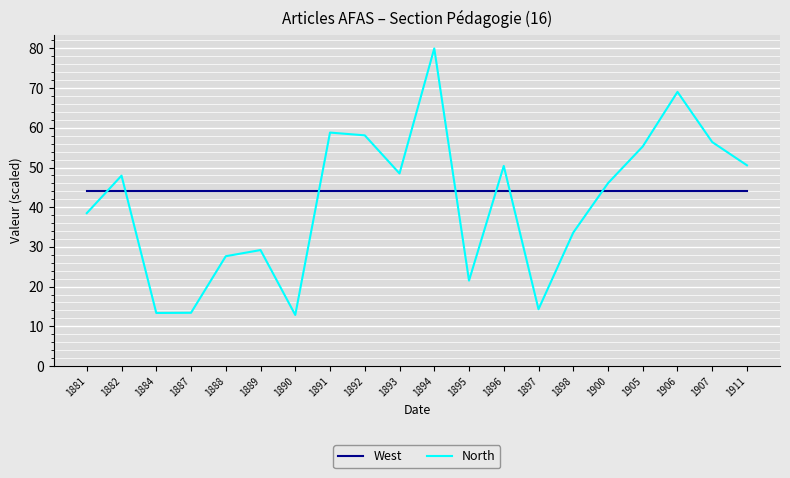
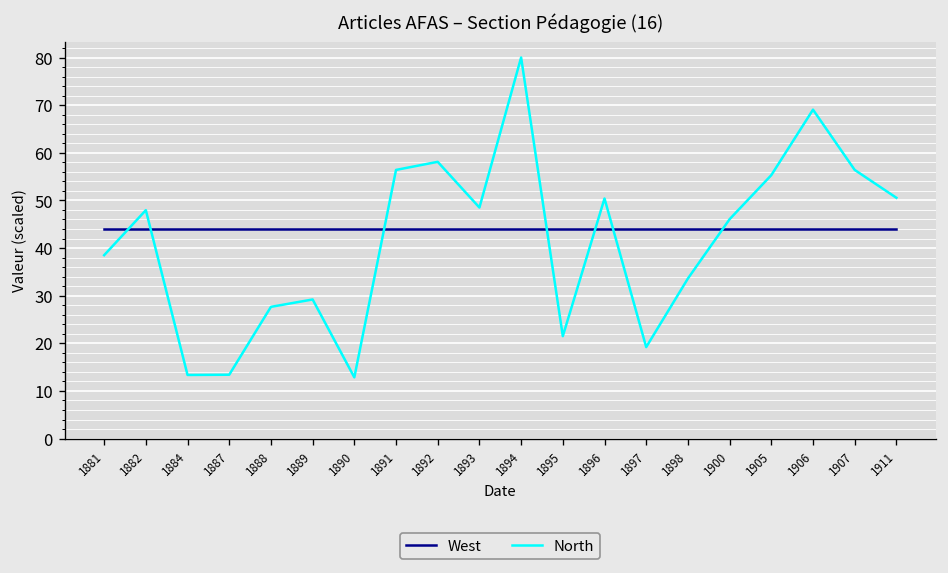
North, 1891: 59 -> 56
North, 1897: 14 -> 19
